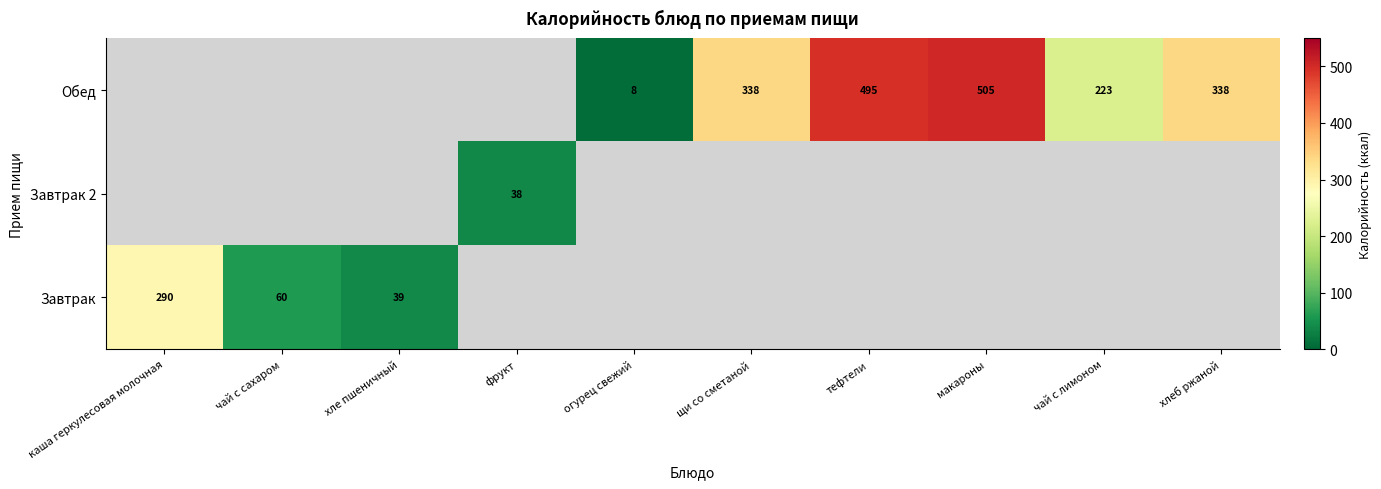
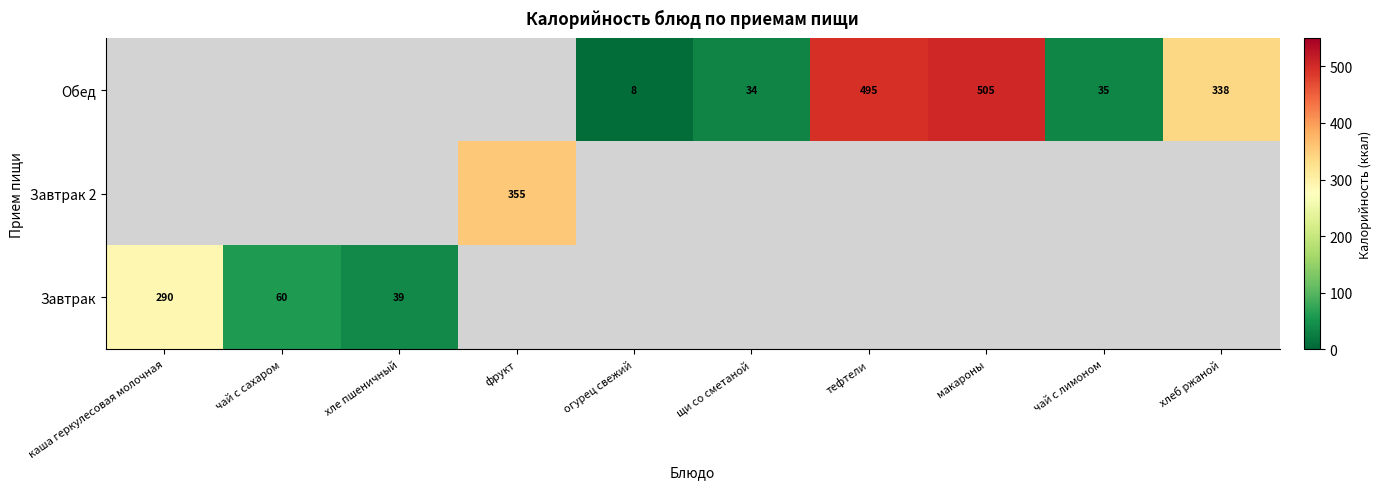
Обед, щи со сметаной: 338 -> 34
Обед, чай с лимоном: 223 -> 35
Завтрак 2, фрукт: 38 -> 355
